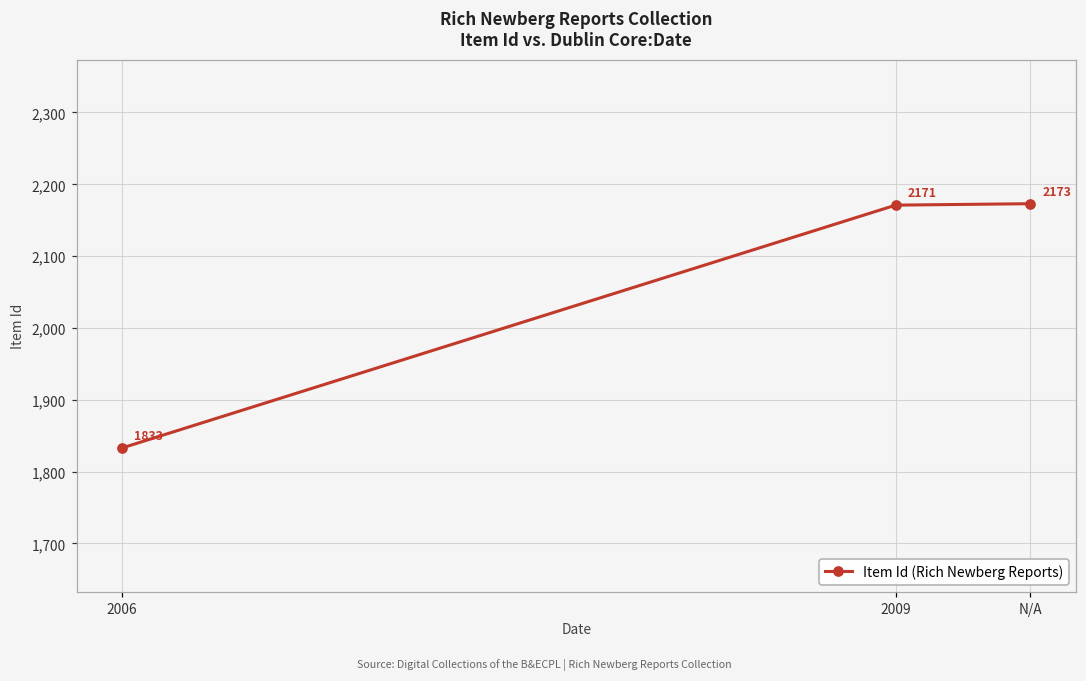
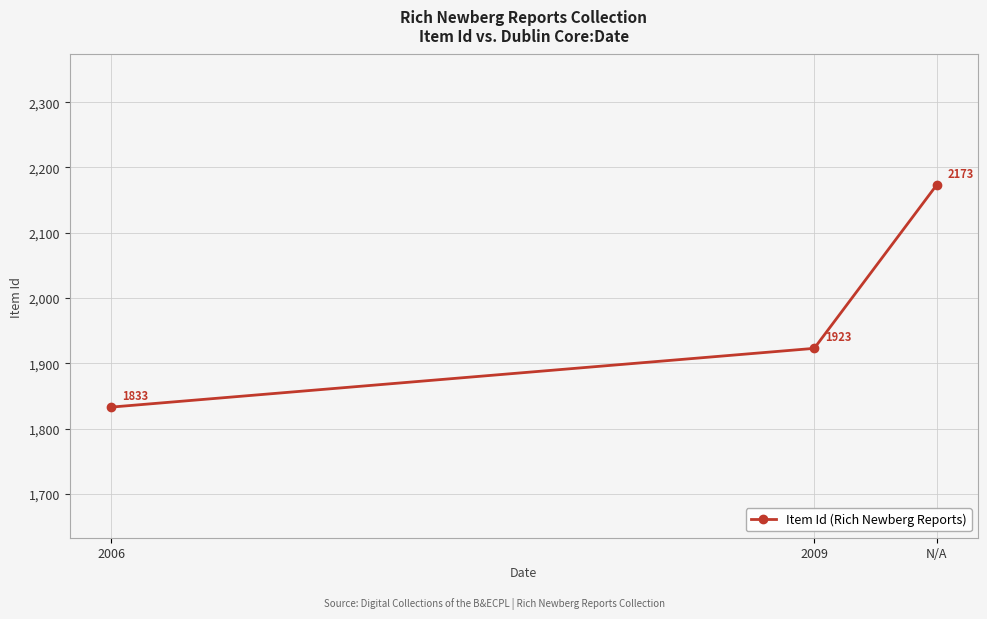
2009: 2171 -> 1923
